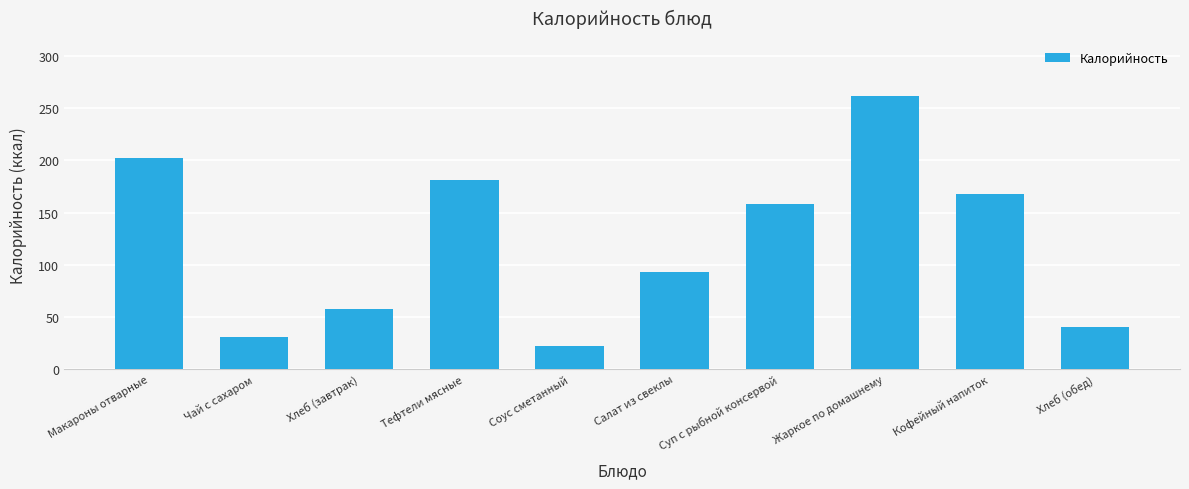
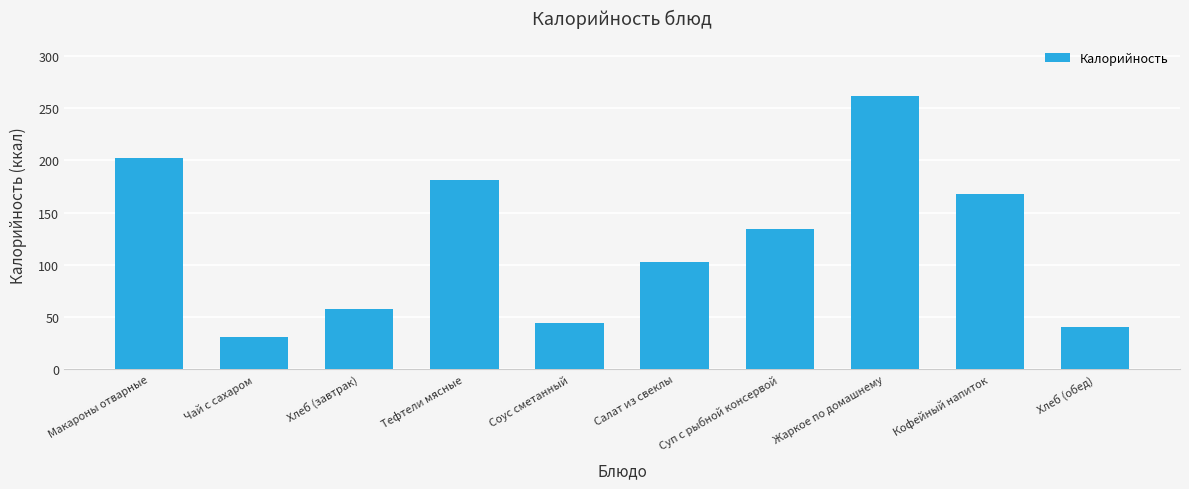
Соус сметанный: 22 -> 44
Салат из свеклы: 93 -> 103
Суп с рыбной консервой: 158 -> 134
